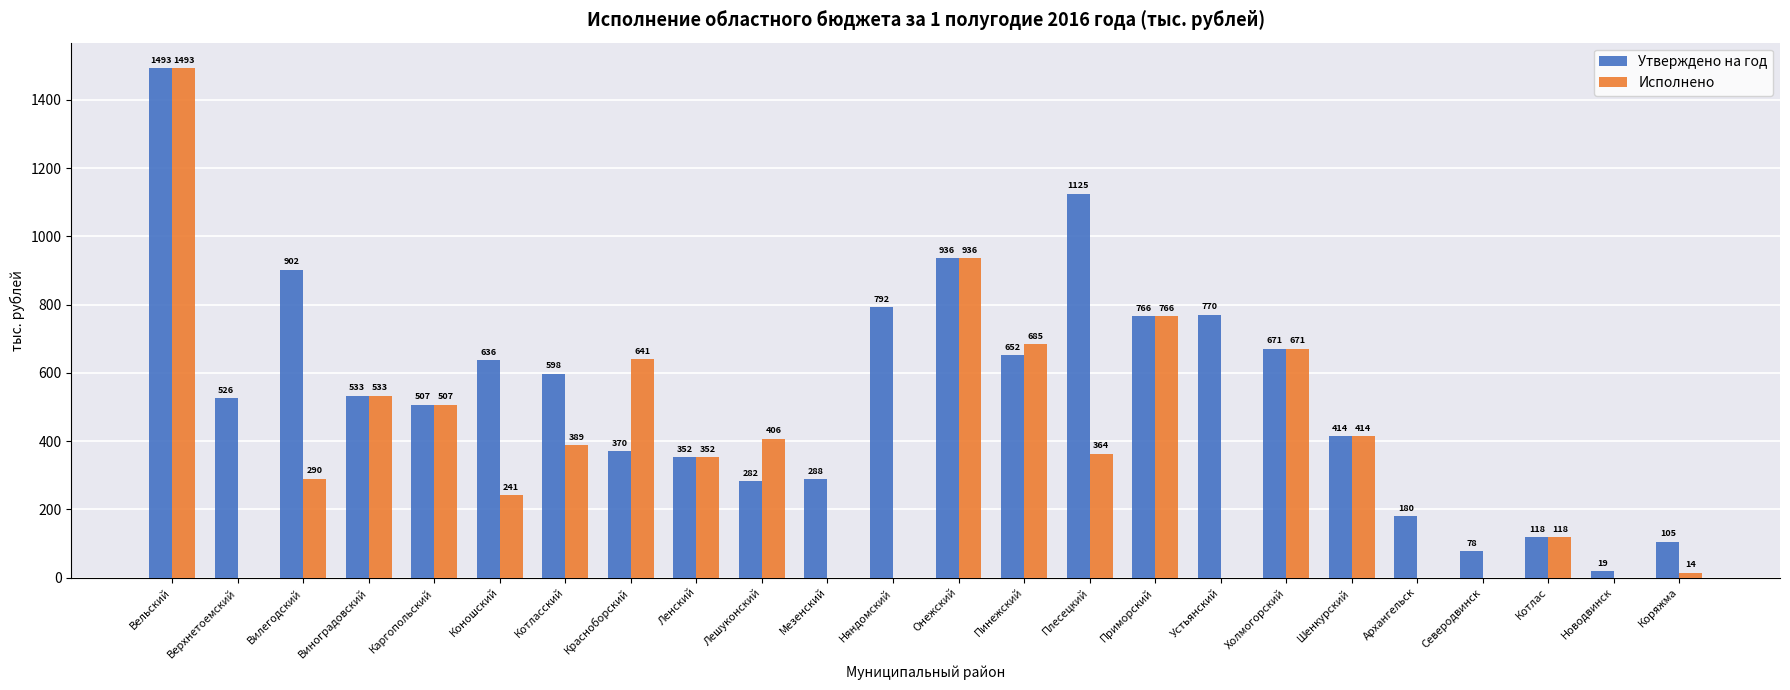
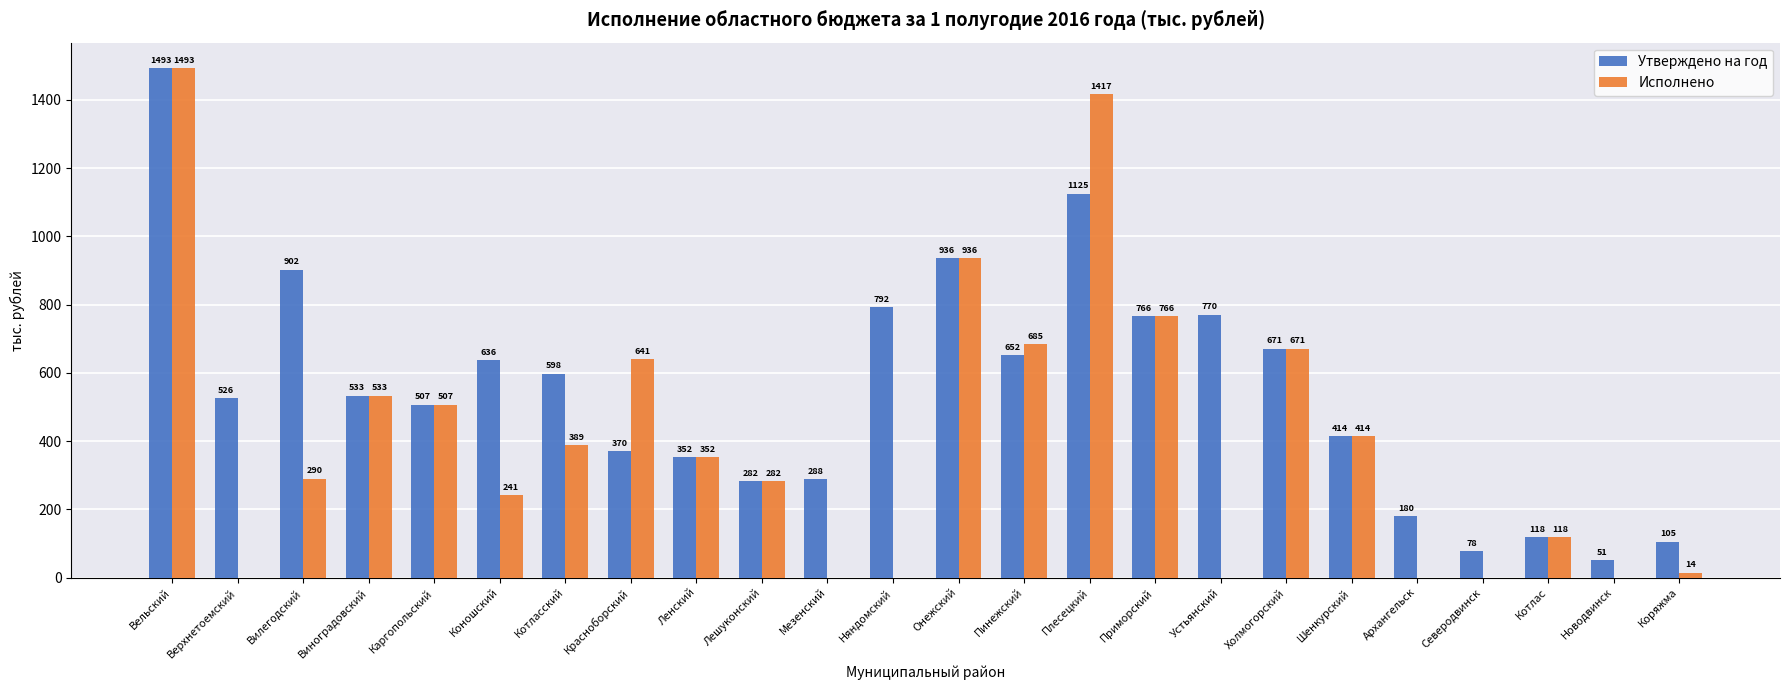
Исполнено, Лешуконский: 406 -> 282
Исполнено, Плесецкий: 364 -> 1417
Утверждено на год, Новодвинск: 19 -> 51
